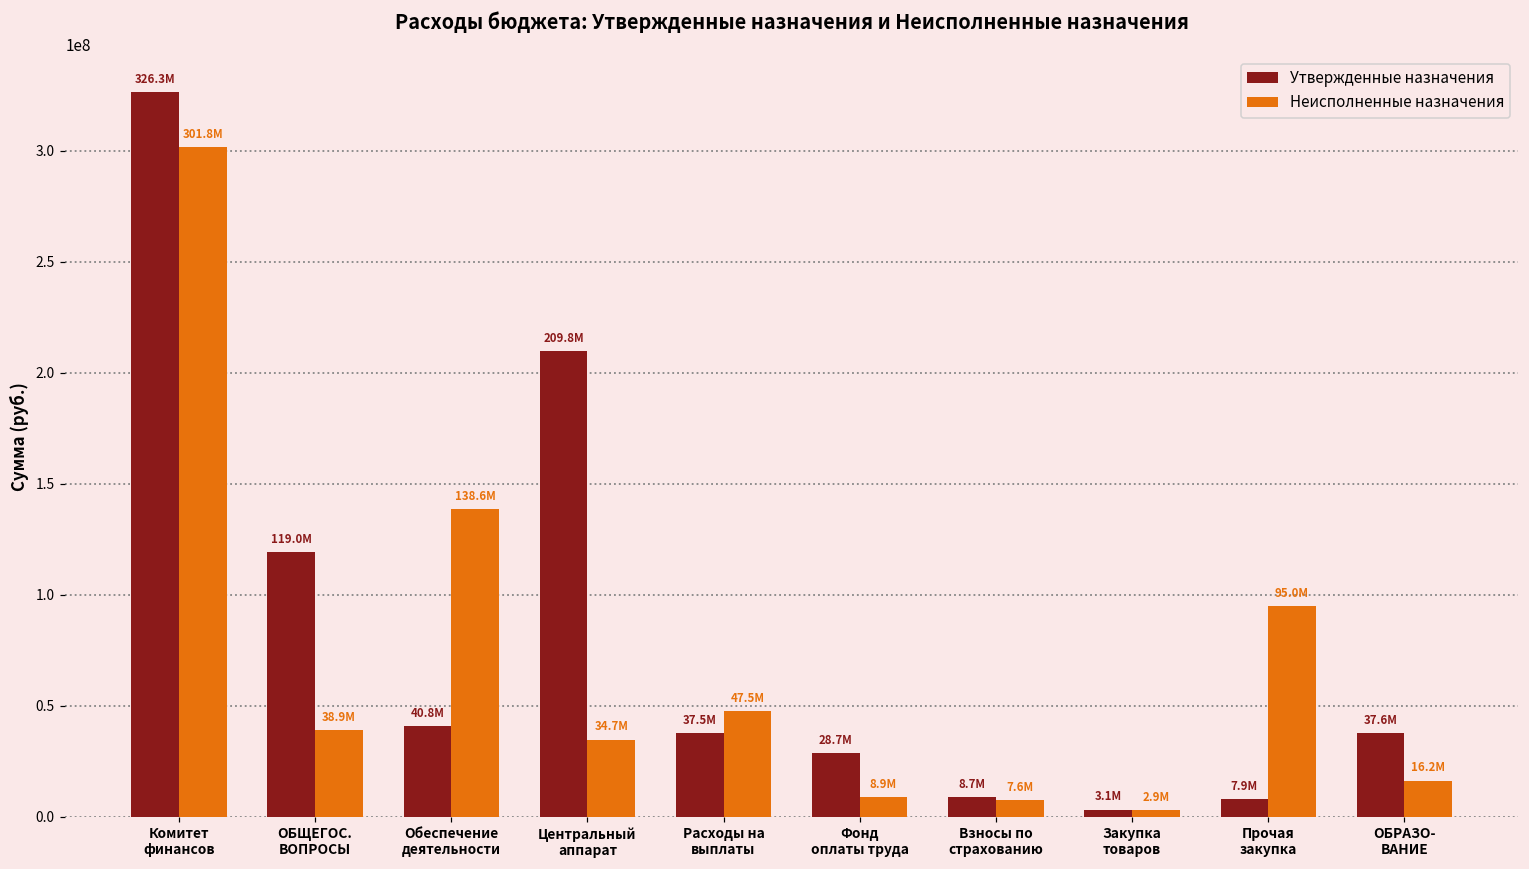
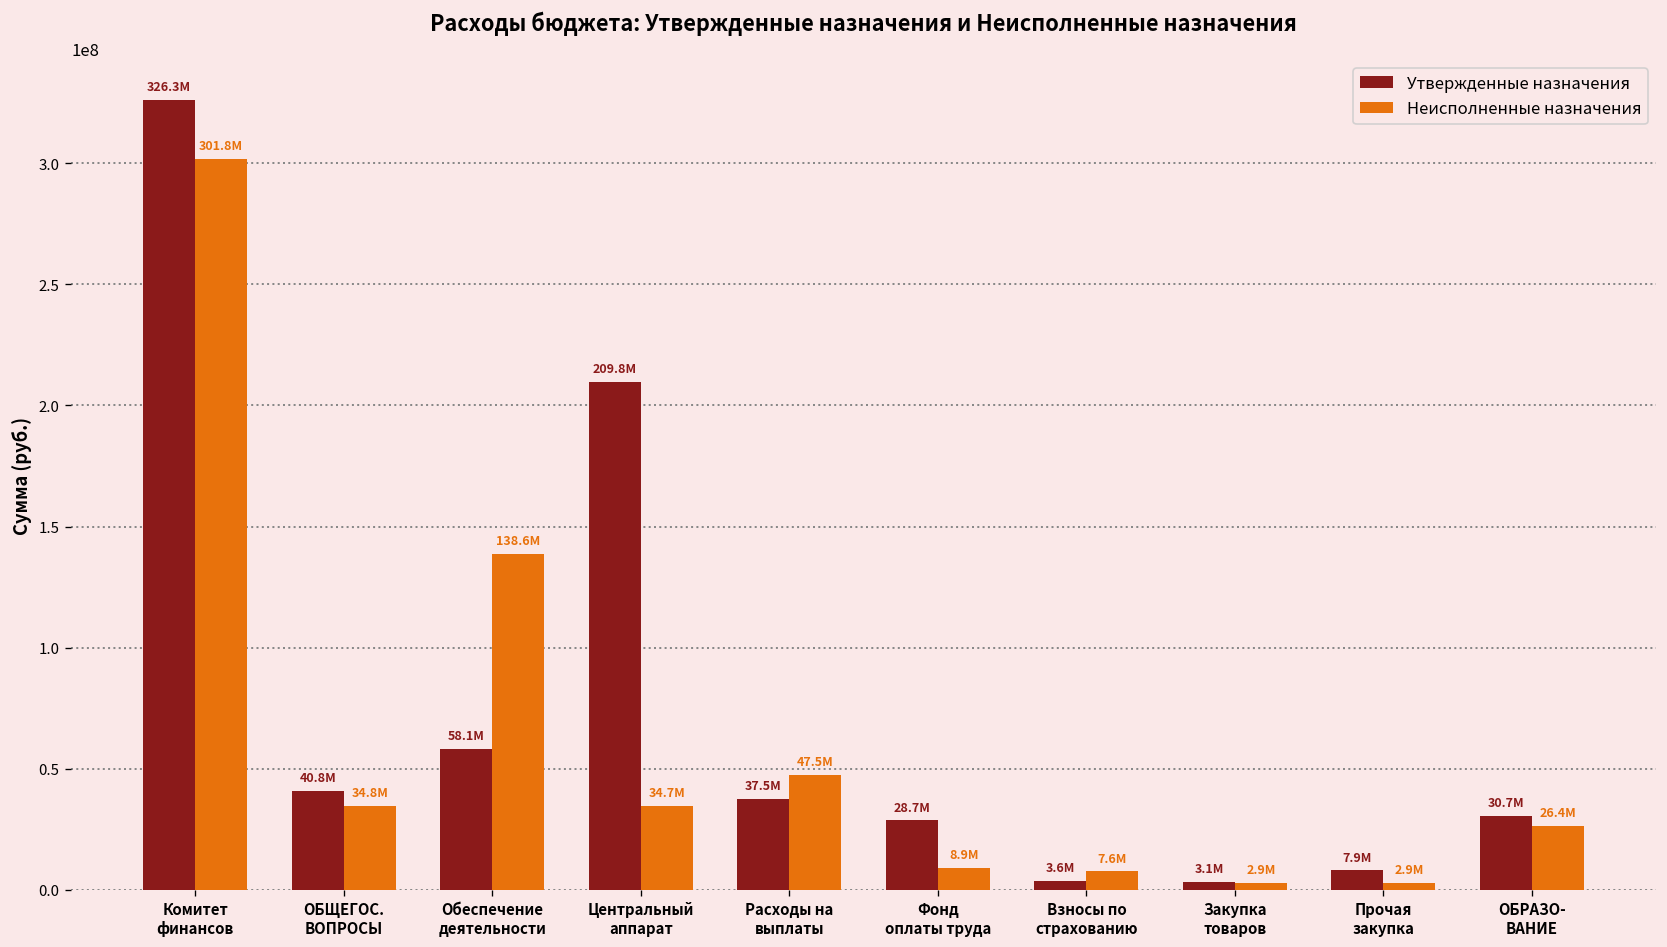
Утвержденные назначения, ОБЩЕГОС. ВОПРОСЫ: 119.0M -> 40.8M
Неисполненные назначения, ОБЩЕГОС. ВОПРОСЫ: 38.9M -> 34.8M
Утвержденные назначения, Обеспечение деятельности: 40.8M -> 58.1M
Утвержденные назначения, Взносы по страхованию: 8.7M -> 3.6M
Неисполненные назначения, Прочая закупка: 95.0M -> 2.9M
Утвержденные назначения, ОБРАЗО- ВАНИЕ: 37.6M -> 30.7M
Неисполненные назначения, ОБРАЗО- ВАНИЕ: 16.2M -> 26.4M
